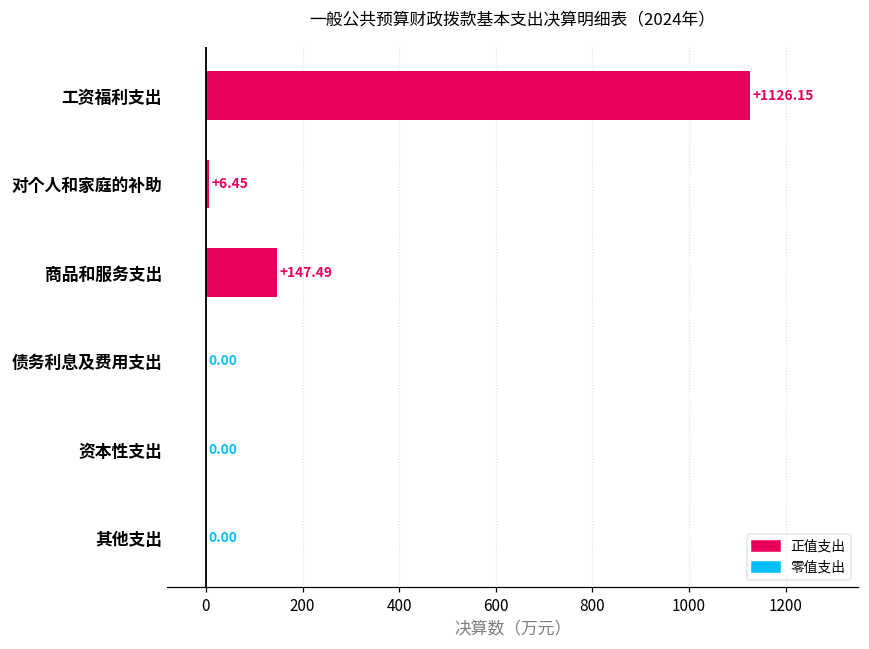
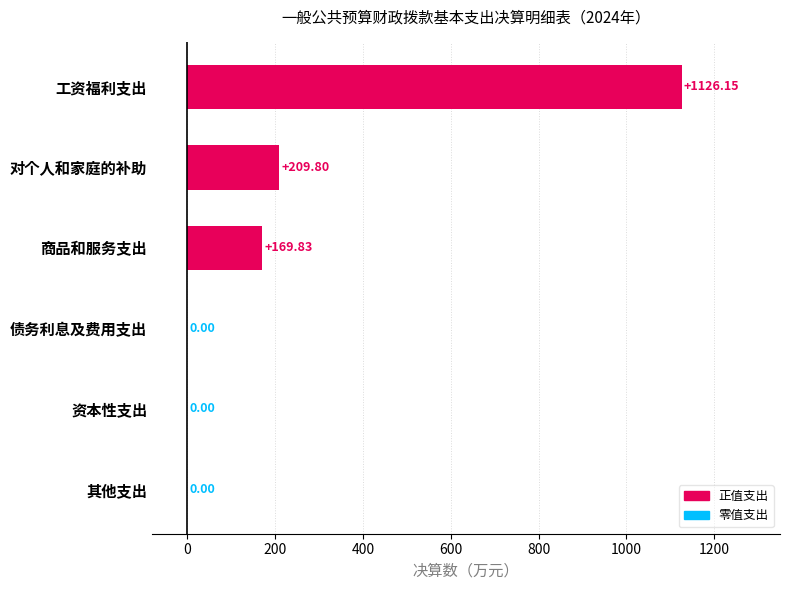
对个人和家庭的补助: +6.45 -> +209.80
商品和服务支出: +147.49 -> +169.83
